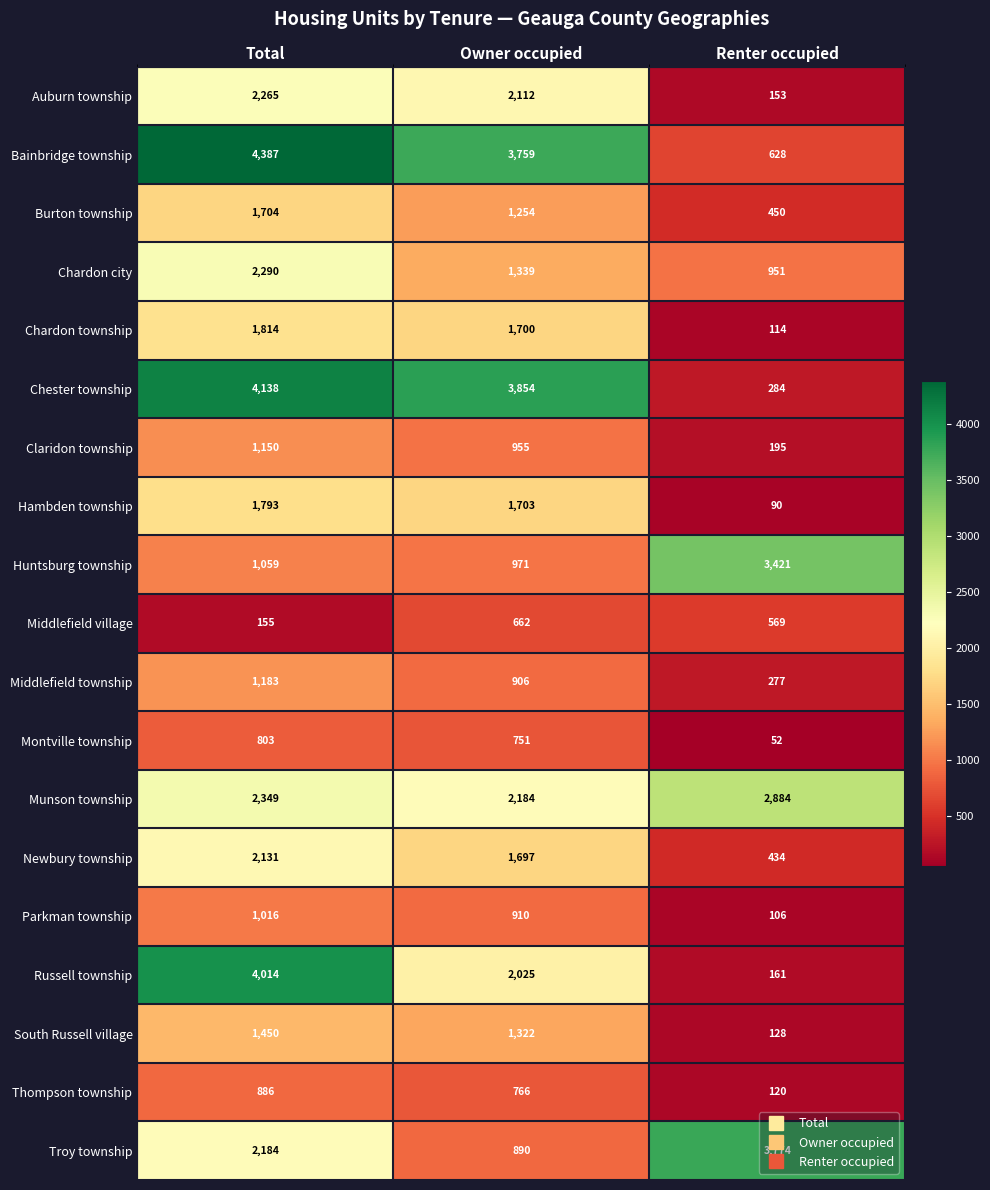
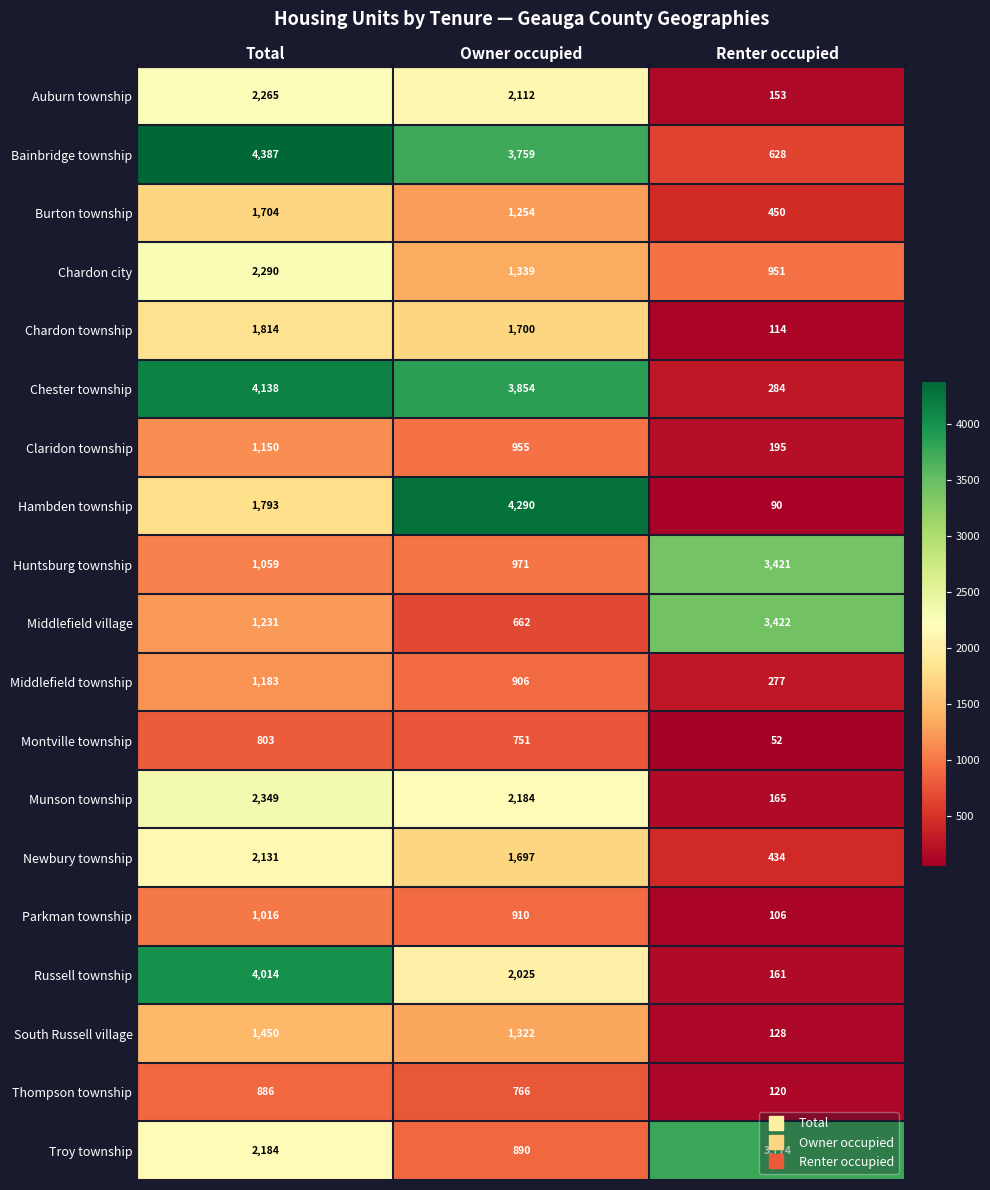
Hambden township, Owner occupied: 1,703 -> 4,290
Middlefield village, Total: 155 -> 1,231
Middlefield village, Renter occupied: 569 -> 3,422
Munson township, Renter occupied: 2,884 -> 165
